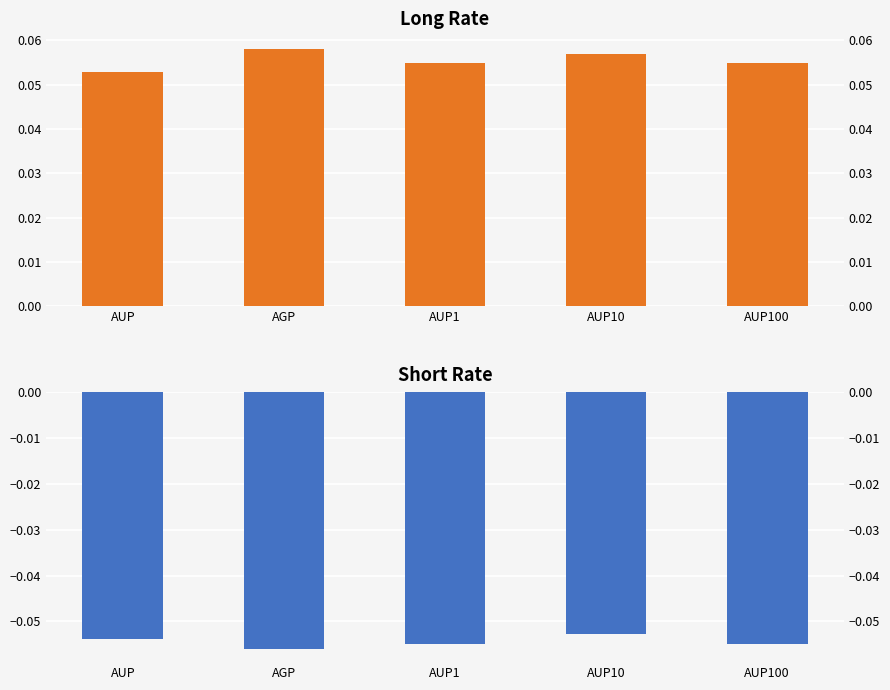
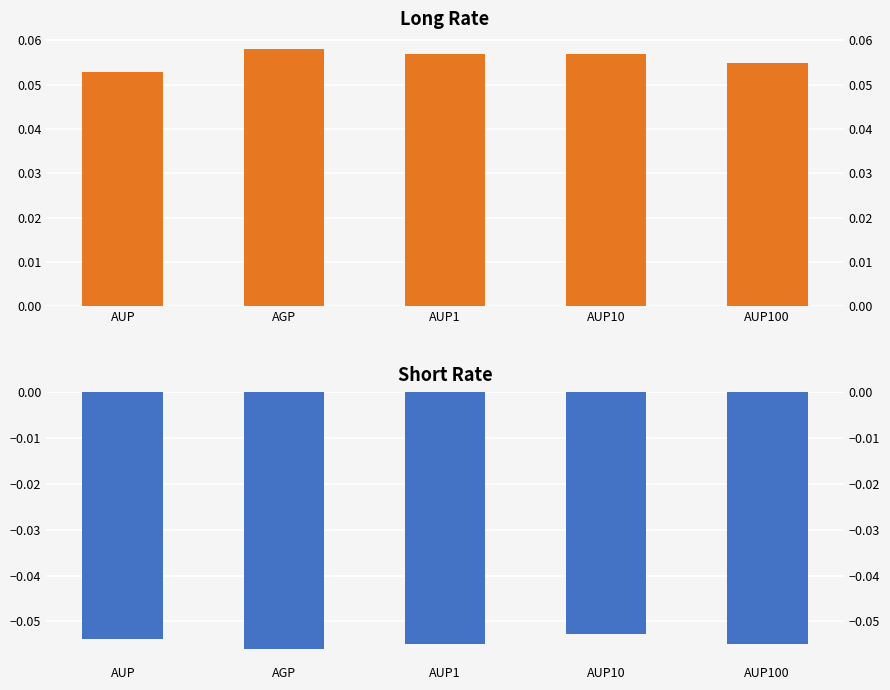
Long Rate, AUP1: 0.055 -> 0.057
